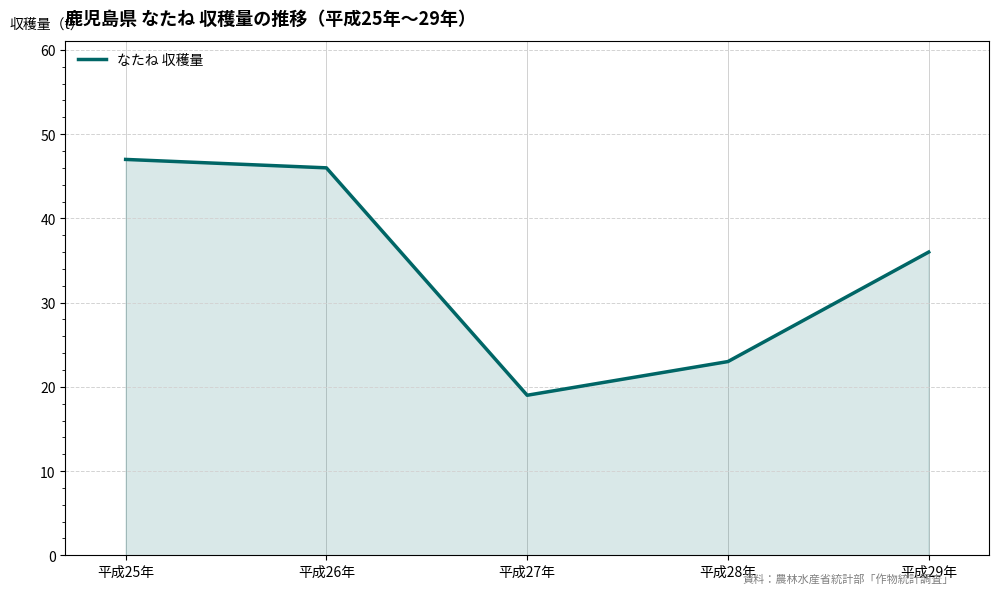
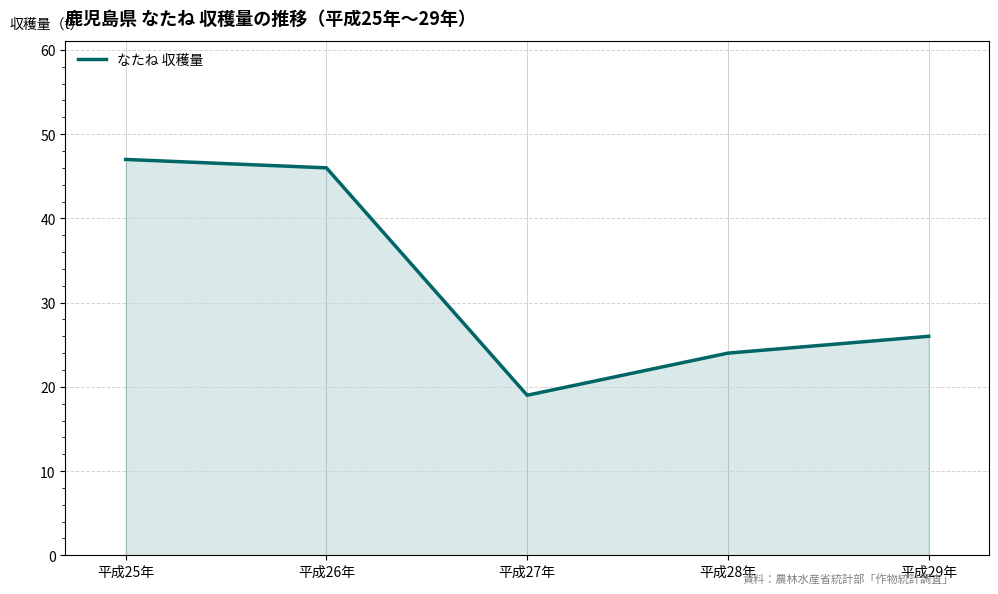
平成28年: 23 -> 24
平成29年: 36 -> 26
